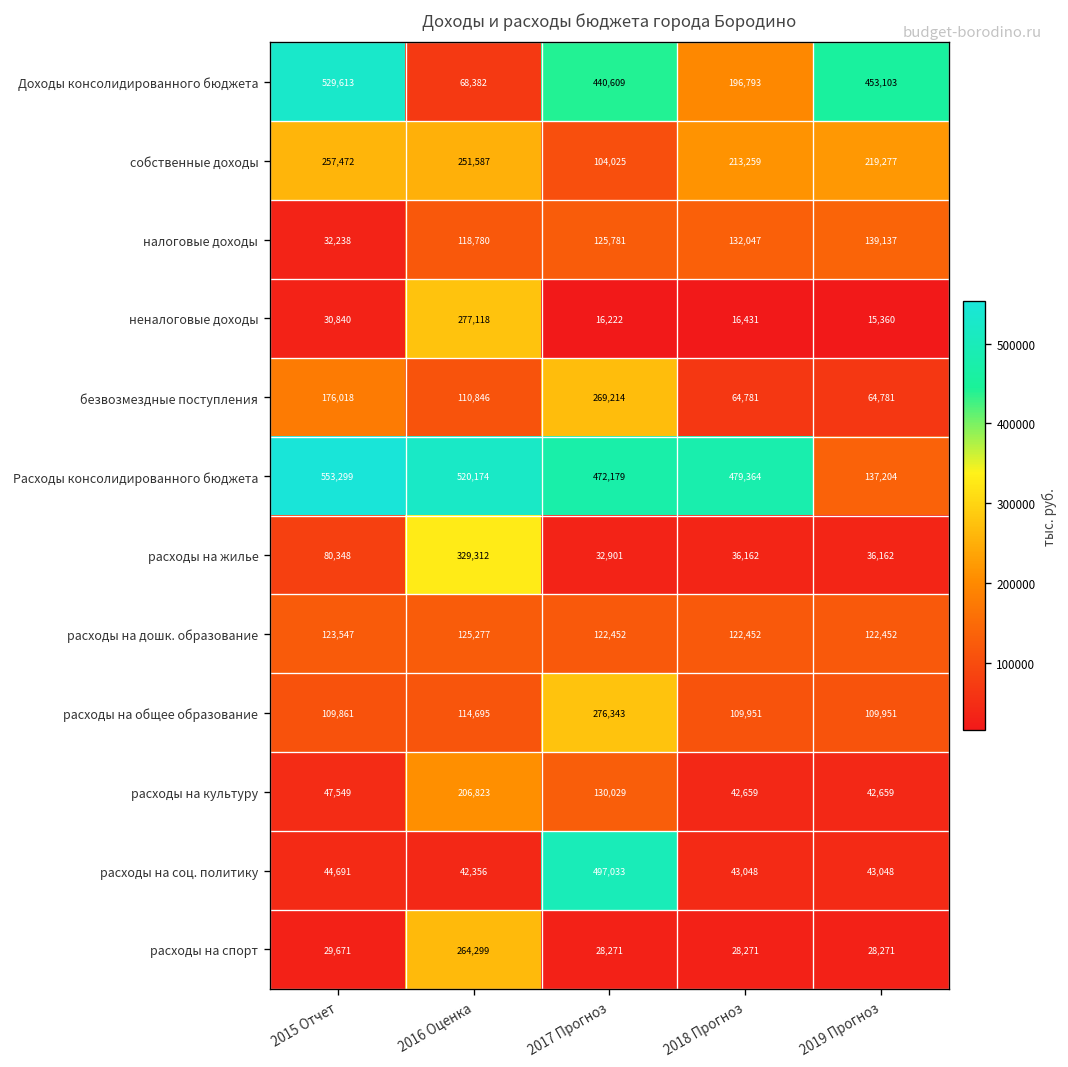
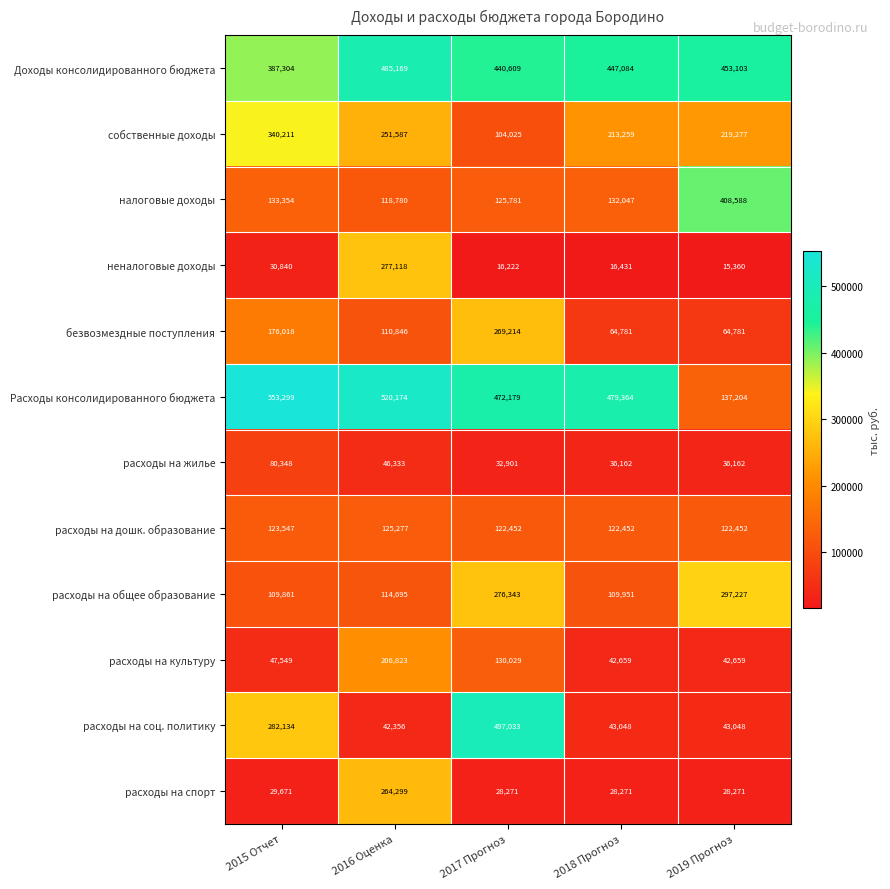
Доходы консолидированного бюджета, 2015 Отчет: 529,613 -> 387,304
Доходы консолидированного бюджета, 2016 Оценка: 68,382 -> 485,169
Доходы консолидированного бюджета, 2018 Прогноз: 196,793 -> 447,084
собственные доходы, 2015 Отчет: 257,472 -> 340,211
налоговые доходы, 2015 Отчет: 32,238 -> 133,354
налоговые доходы, 2019 Прогноз: 139,137 -> 408,588
расходы на жилье, 2016 Оценка: 329,312 -> 46,333
расходы на общее образование, 2019 Прогноз: 109,951 -> 297,227
расходы на соц. политику, 2015 Отчет: 44,691 -> 282,134
